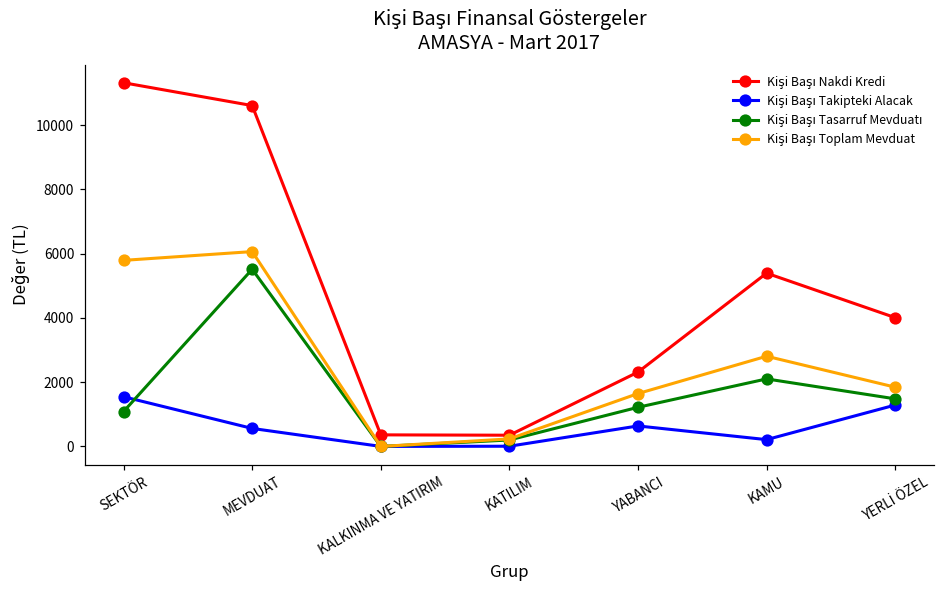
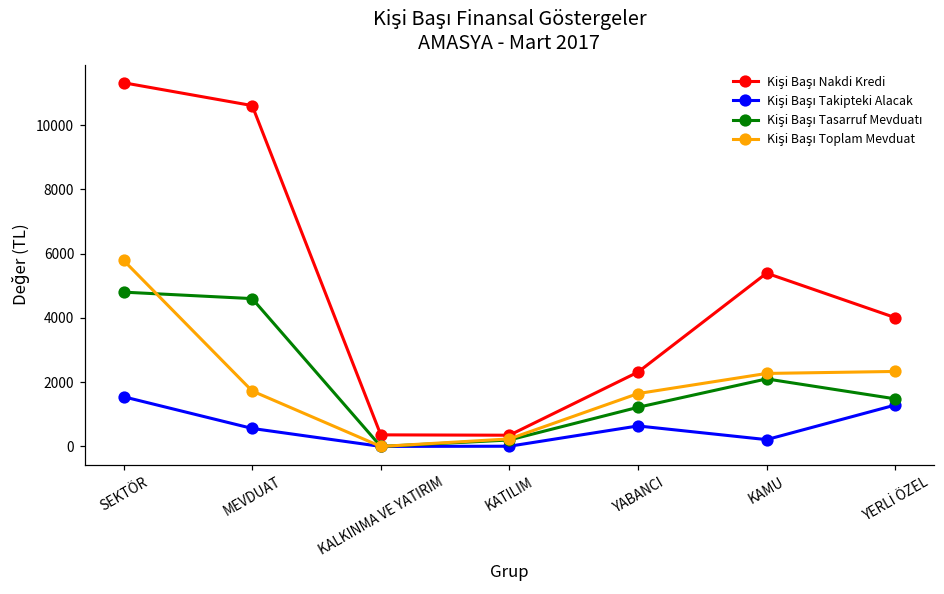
Kişi Başı Tasarruf Mevduatı, SEKTÖR: 1100 -> 4800
Kişi Başı Tasarruf Mevduatı, MEVDUAT: 5500 -> 4600
Kişi Başı Toplam Mevduat, MEVDUAT: 6100 -> 1700
Kişi Başı Toplam Mevduat, KAMU: 2800 -> 2300
Kişi Başı Toplam Mevduat, YERLİ ÖZEL: 1800 -> 2300
